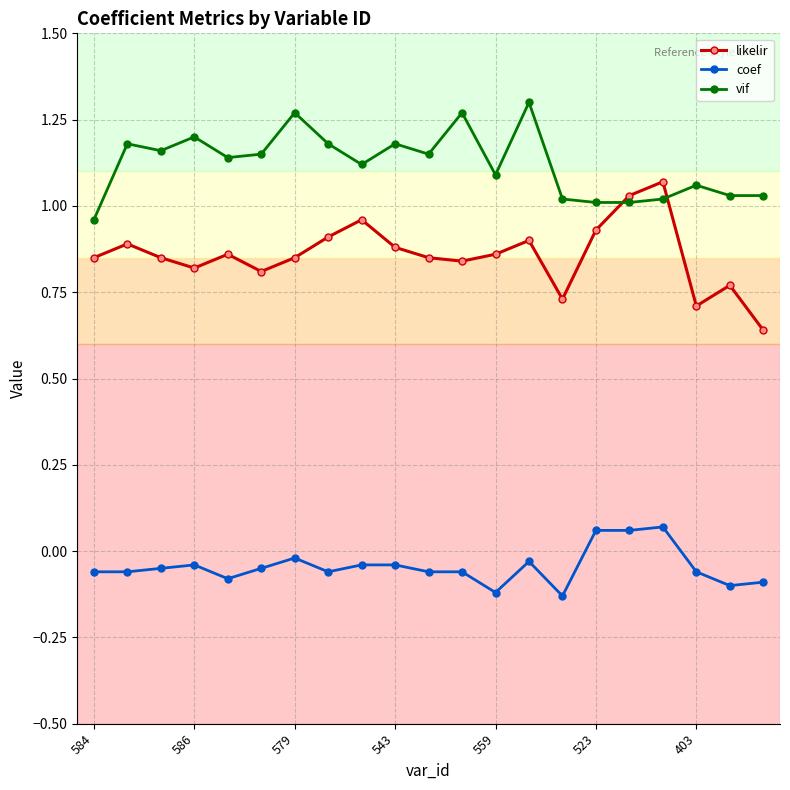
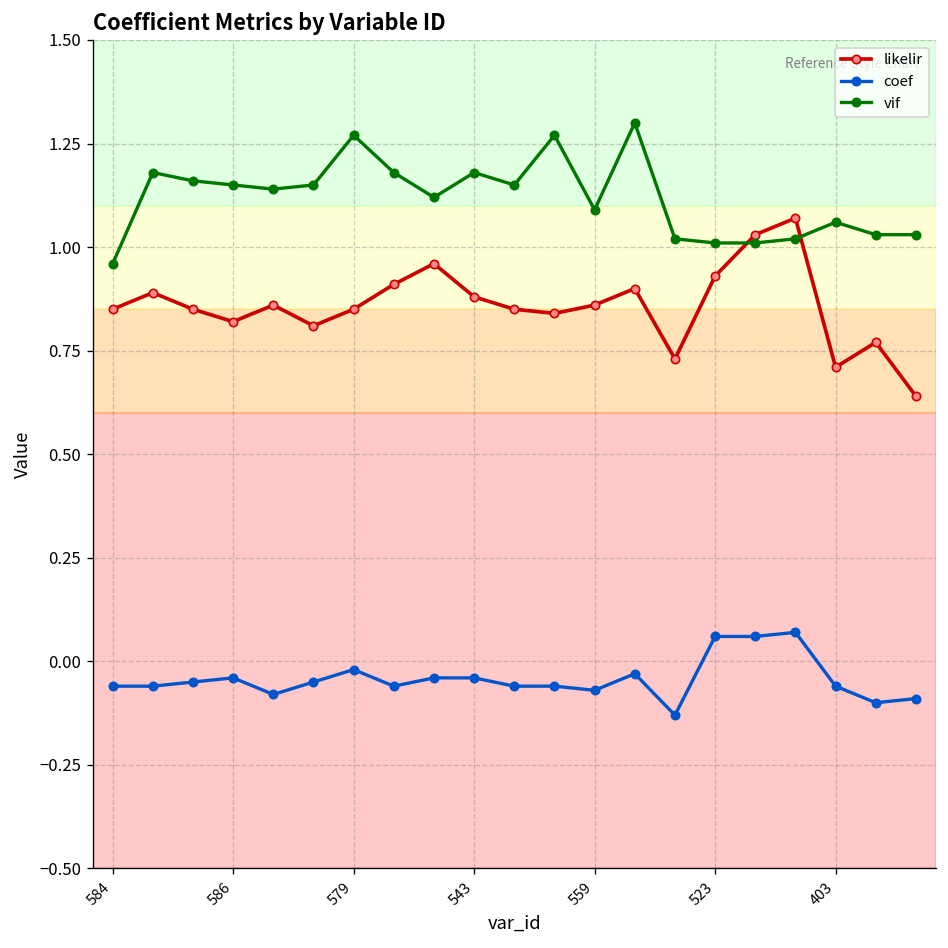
vif, 586: 1.20 -> 1.15
coef, 559: -0.12 -> -0.07
